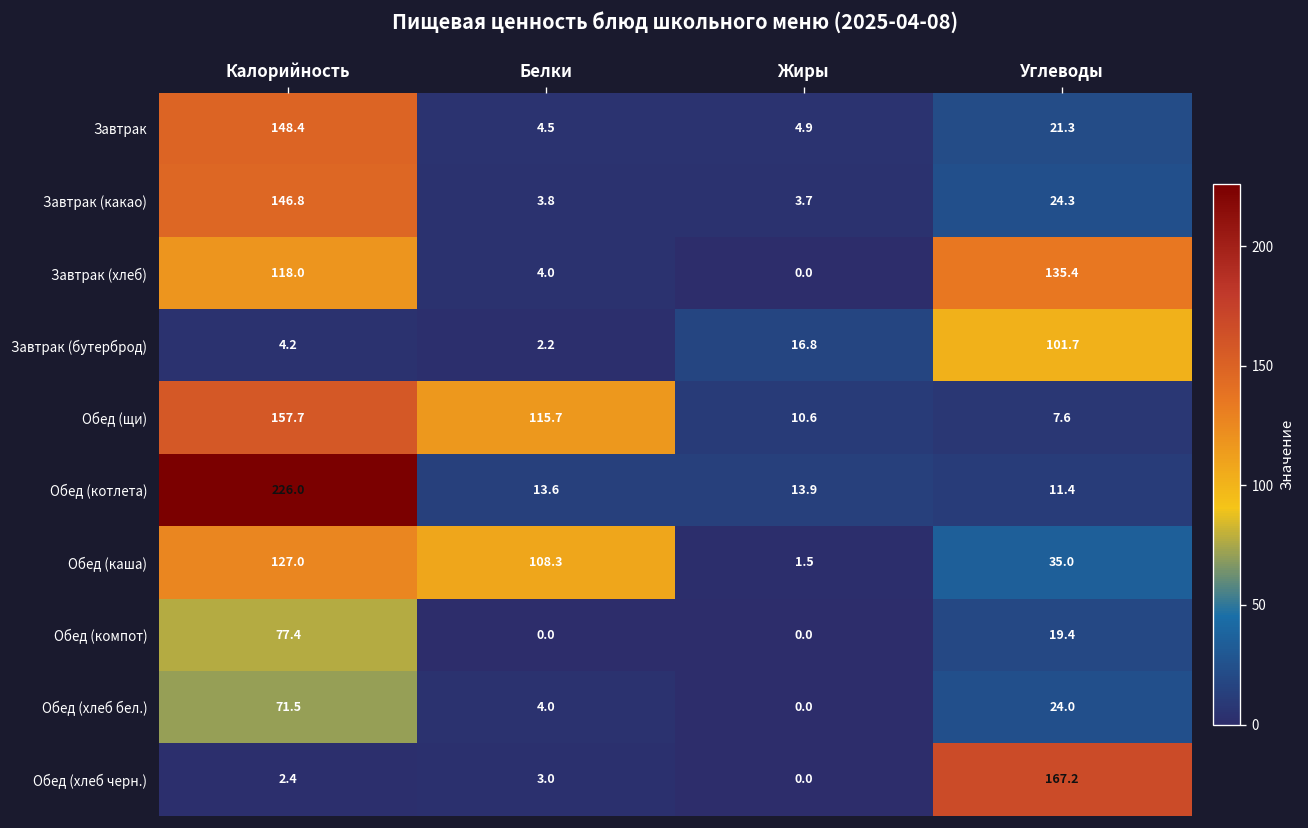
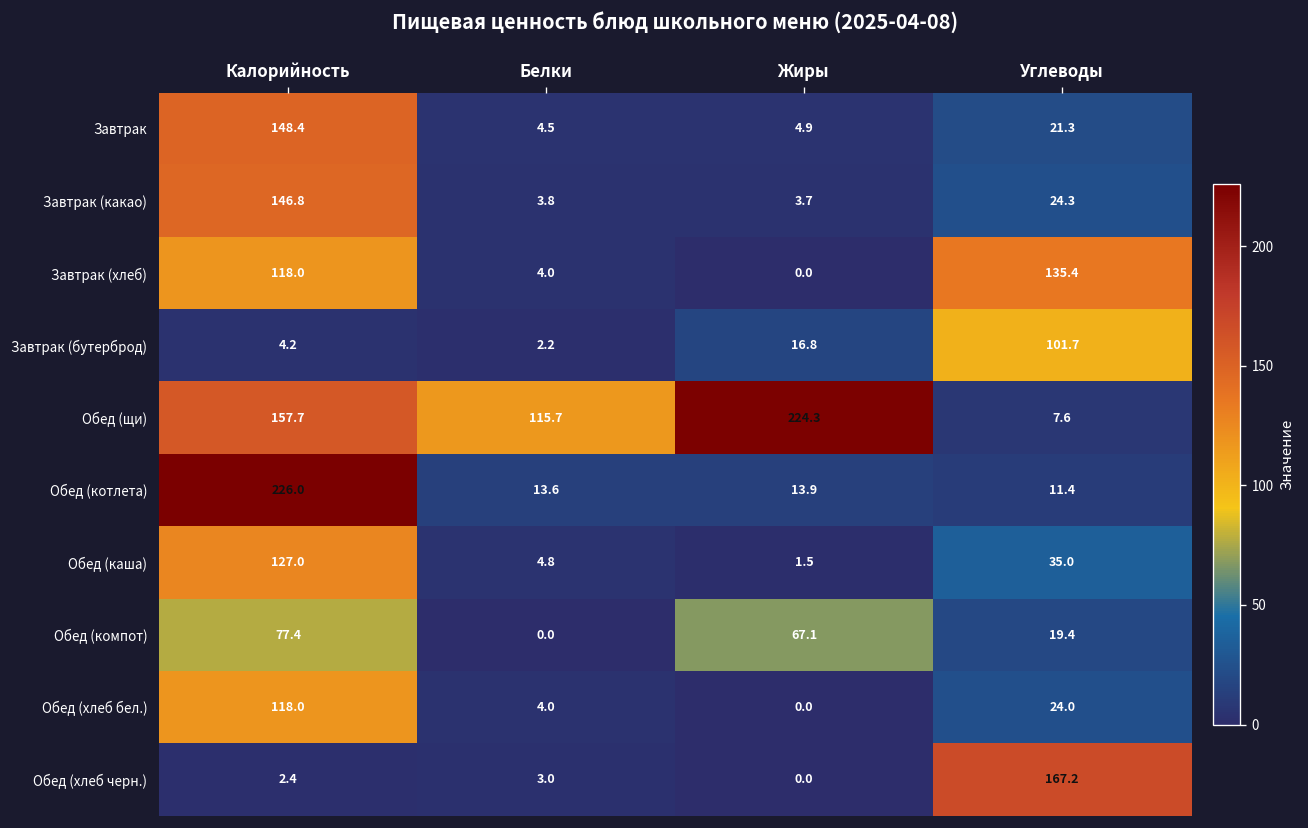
Обед (щи), Жиры: 10.6 -> 224.3
Обед (каша), Белки: 108.3 -> 4.8
Обед (компот), Жиры: 0.0 -> 67.1
Обед (хлеб бел.), Калорийность: 71.5 -> 118.0
